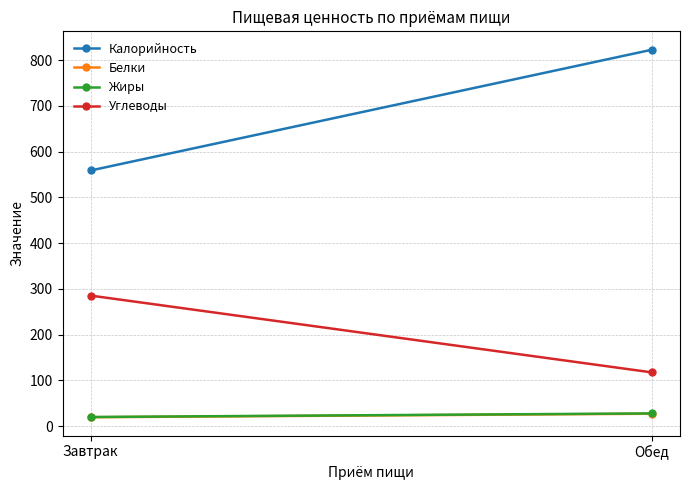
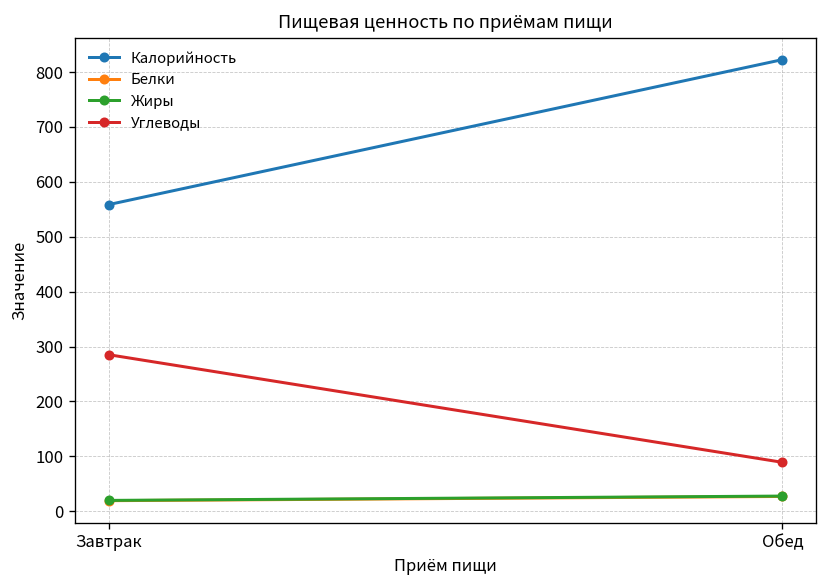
Углеводы, Обед: 120 -> 90
